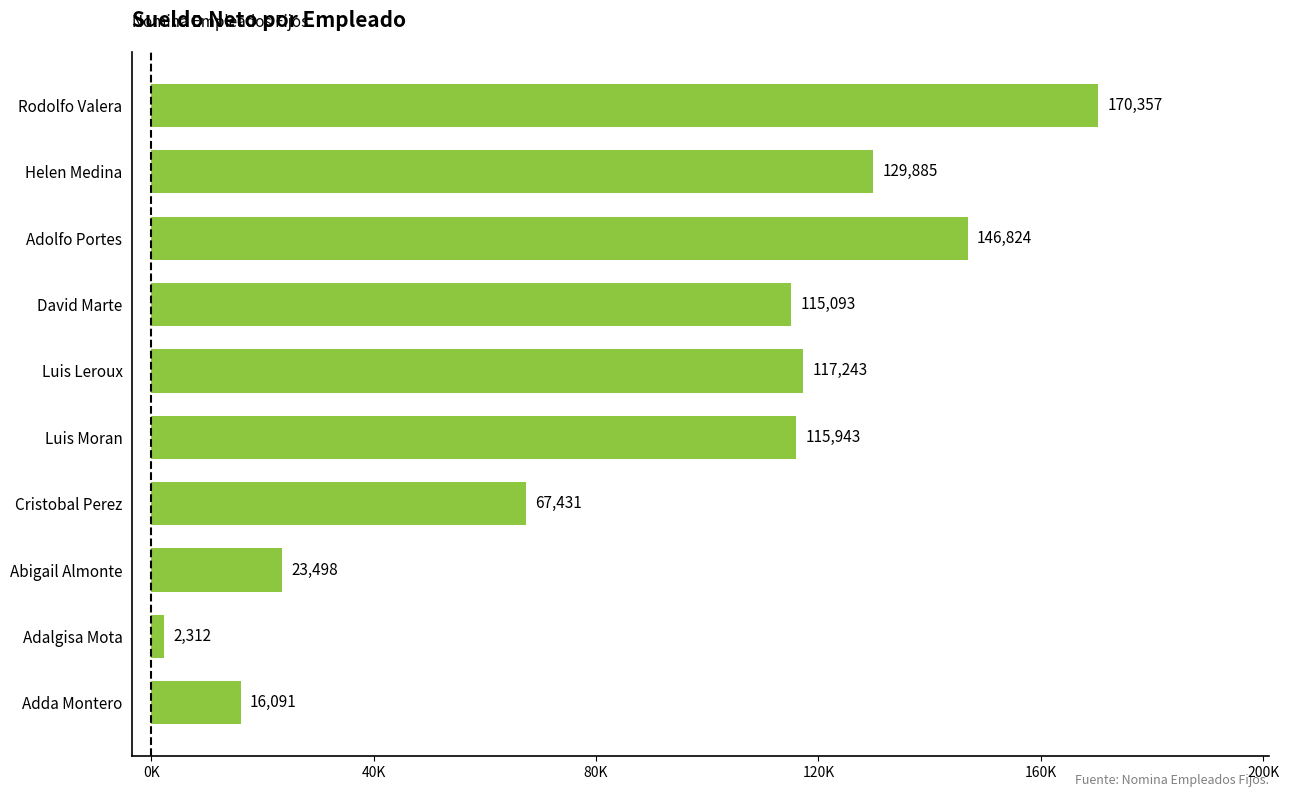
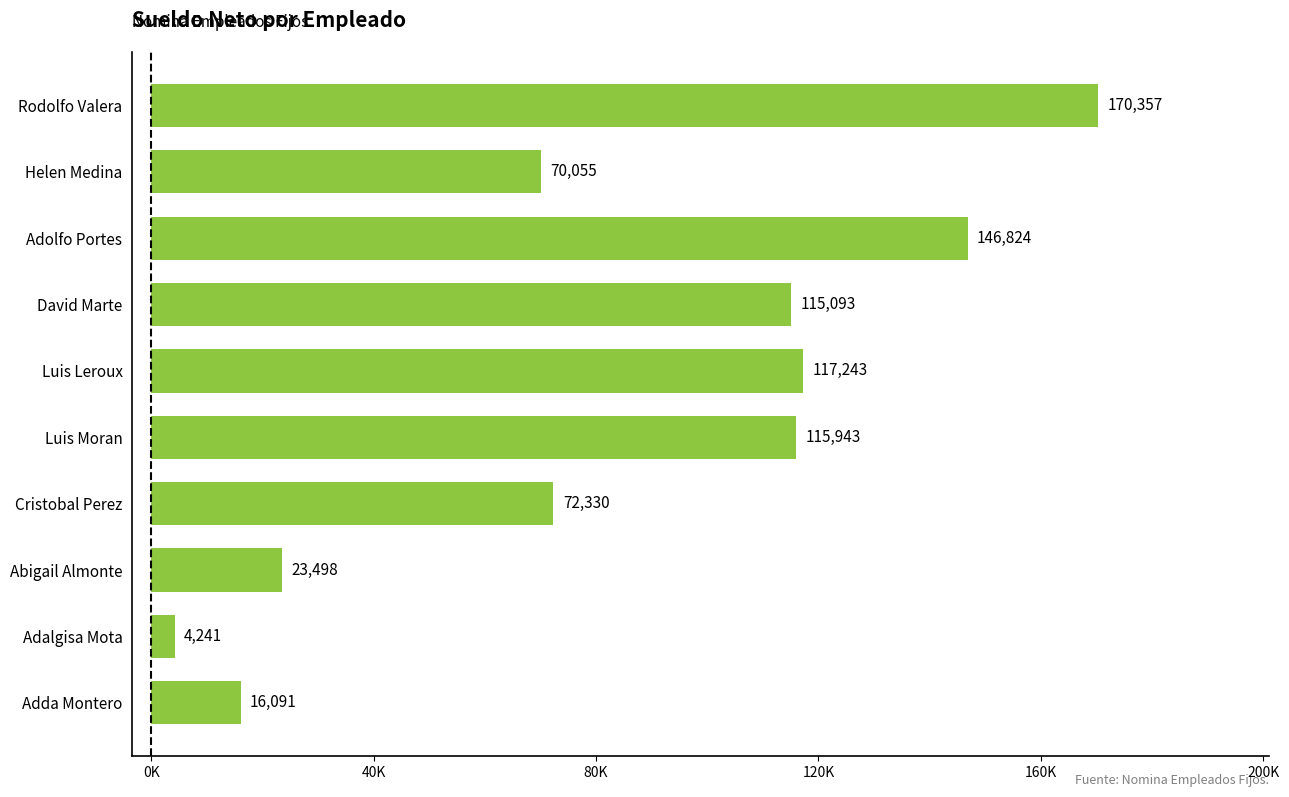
Helen Medina: 129,885 -> 70,055
Cristobal Perez: 67,431 -> 72,330
Adalgisa Mota: 2,312 -> 4,241
